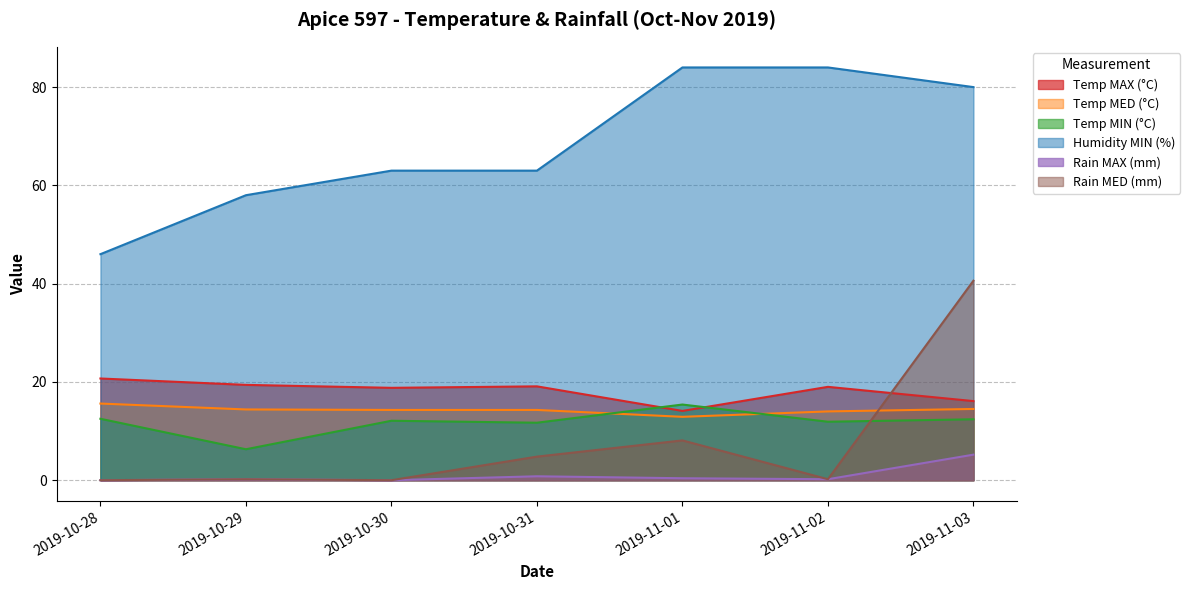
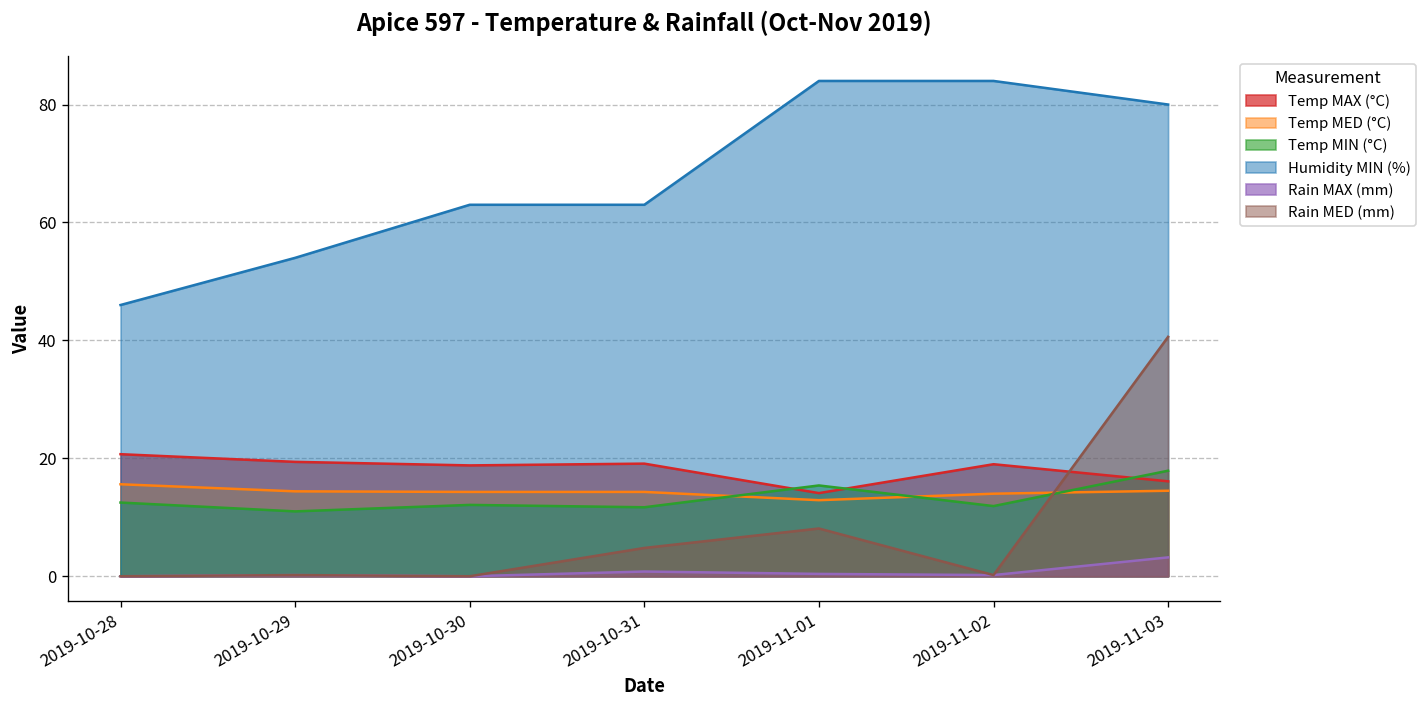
Temp MIN (°C), 2019-10-29: 6 -> 11
Humidity MIN (%), 2019-10-29: 58 -> 54
Temp MIN (°C), 2019-11-03: 12 -> 18
Rain MAX (mm), 2019-11-03: 5 -> 3
